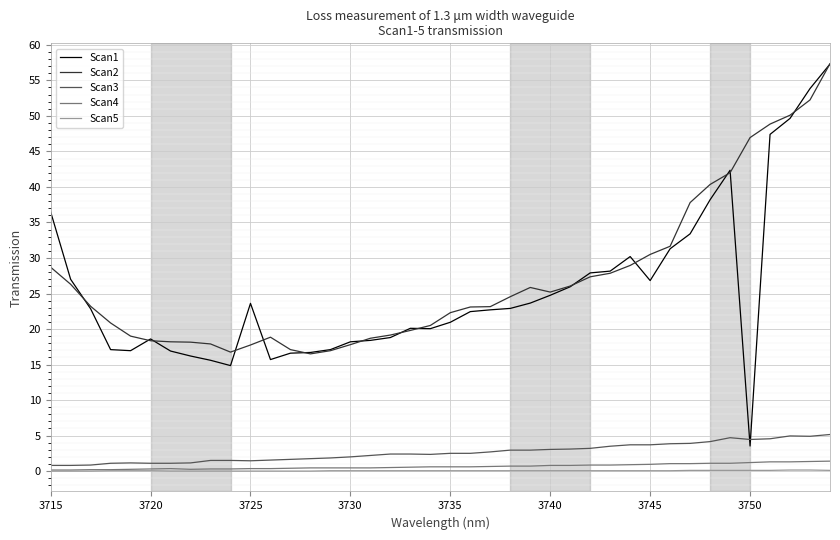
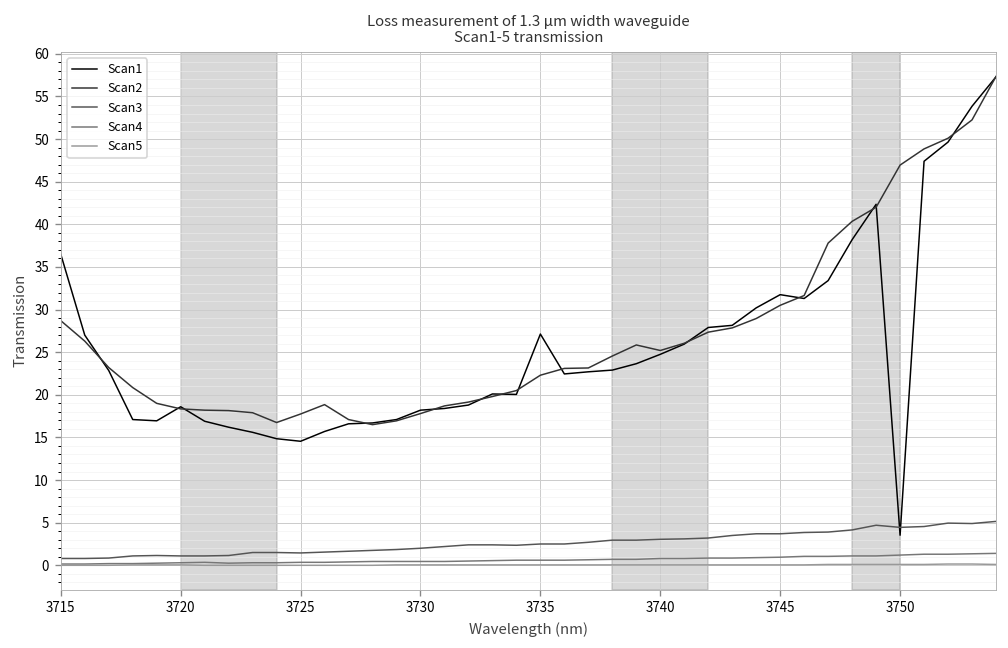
Scan1, 3725: 24 -> 15
Scan1, 3735: 21 -> 27
Scan1, 3745: 27 -> 32
